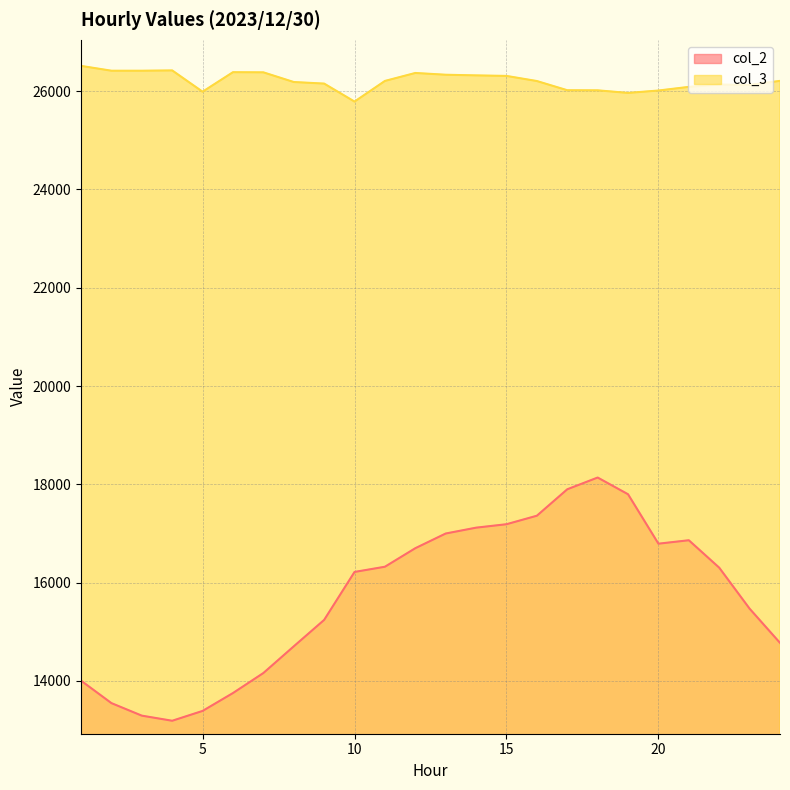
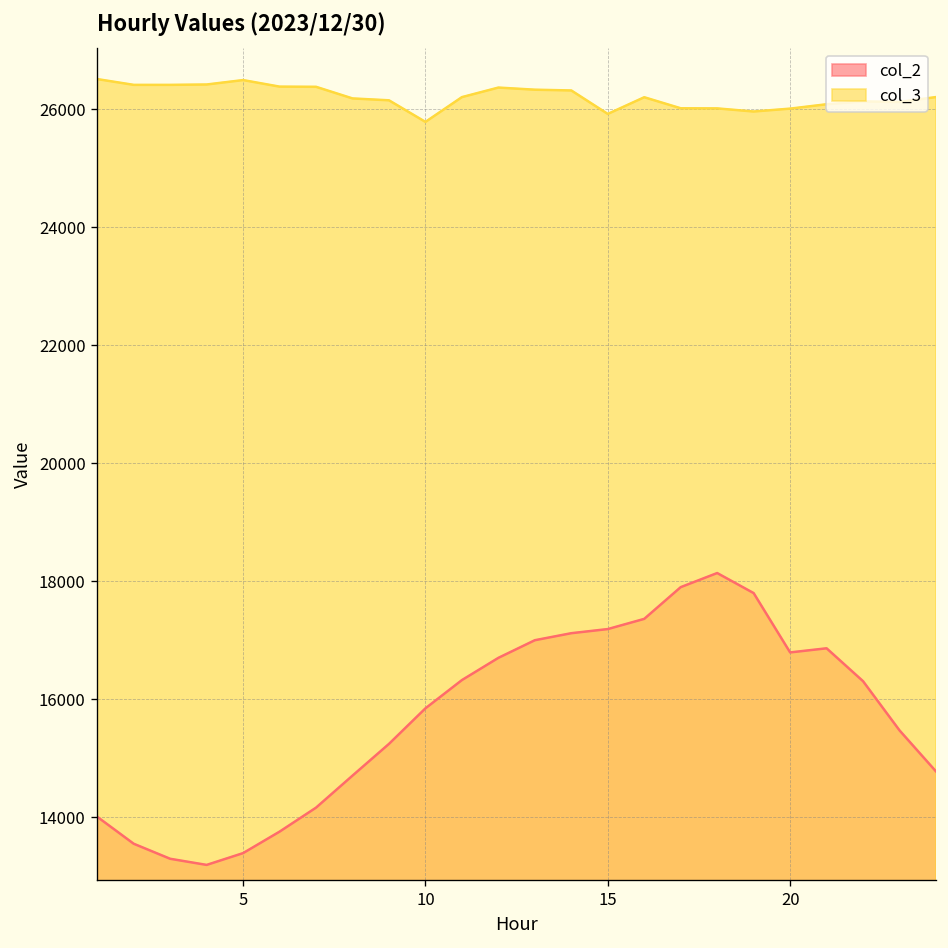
col_3, 5: 26000 -> 26500
col_2, 10: 16200 -> 15800
col_3, 15: 26300 -> 25900
